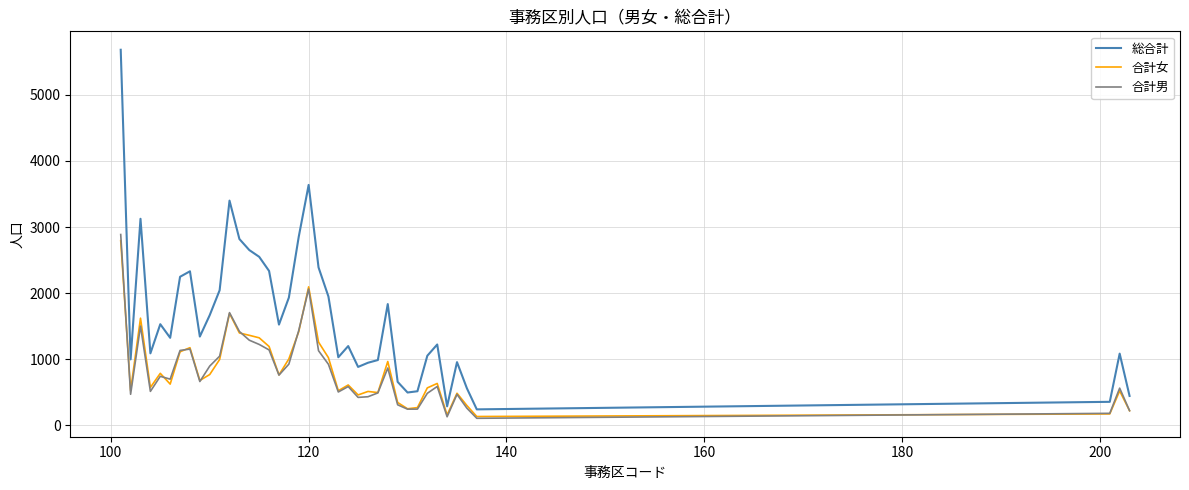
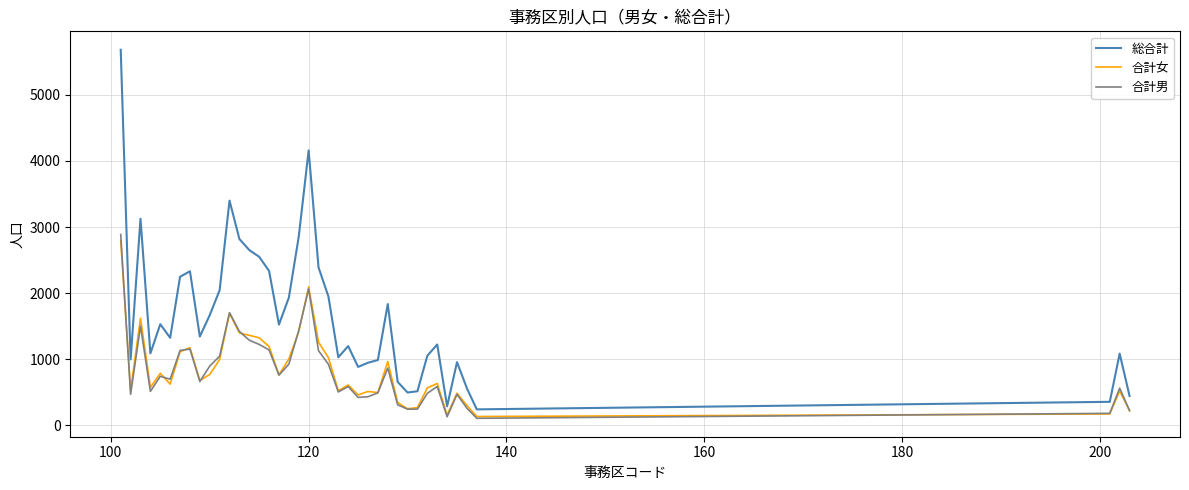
総合計, 120: 3600 -> 4200
